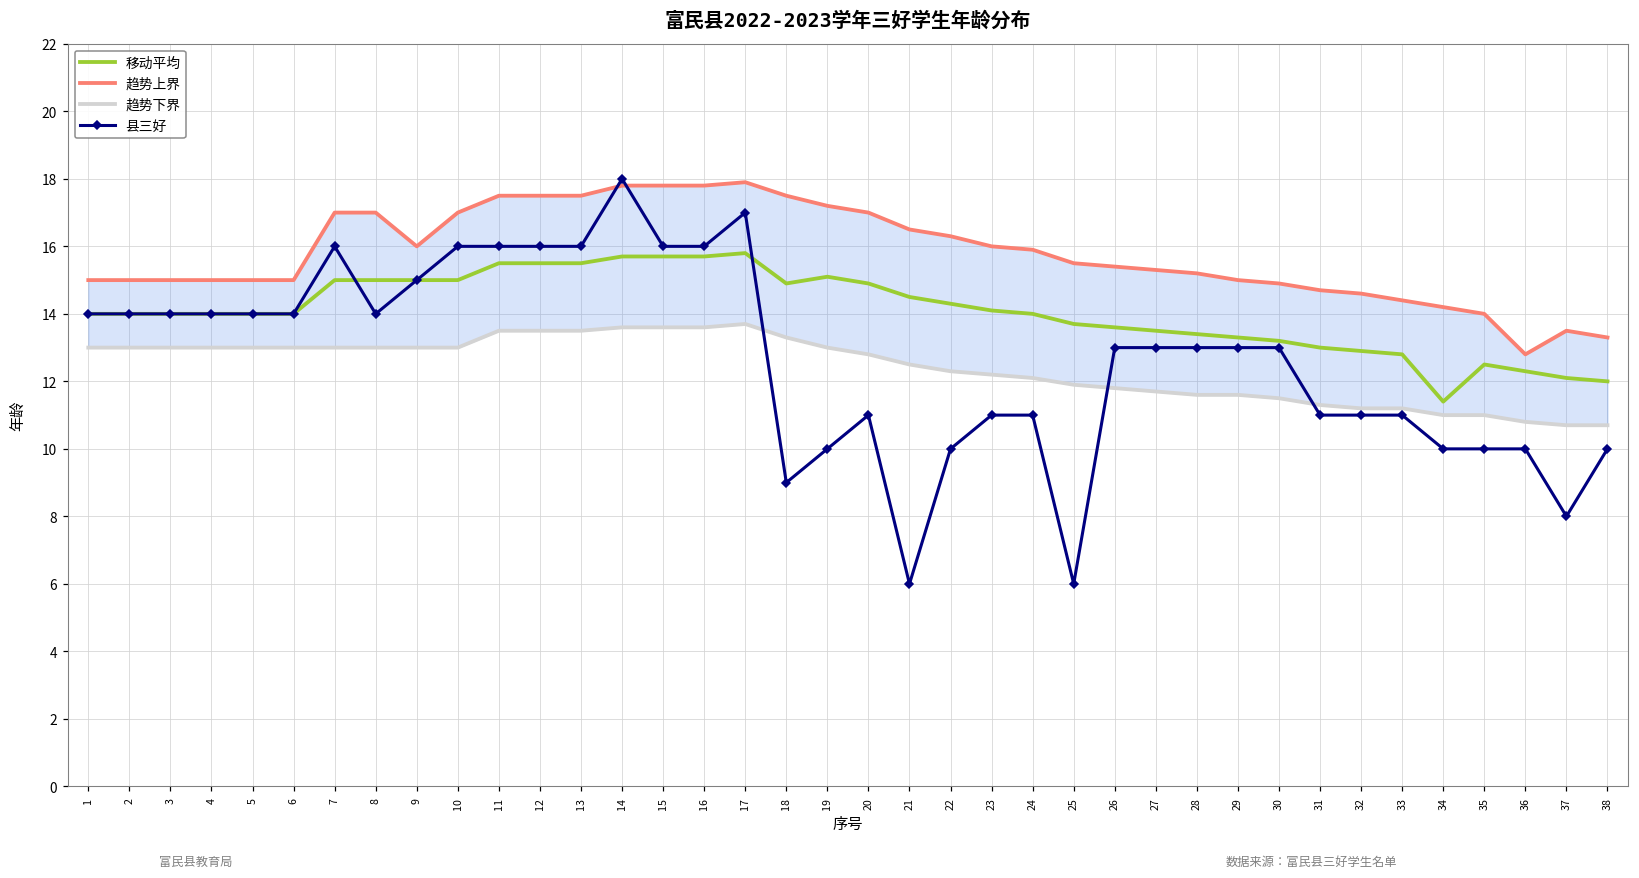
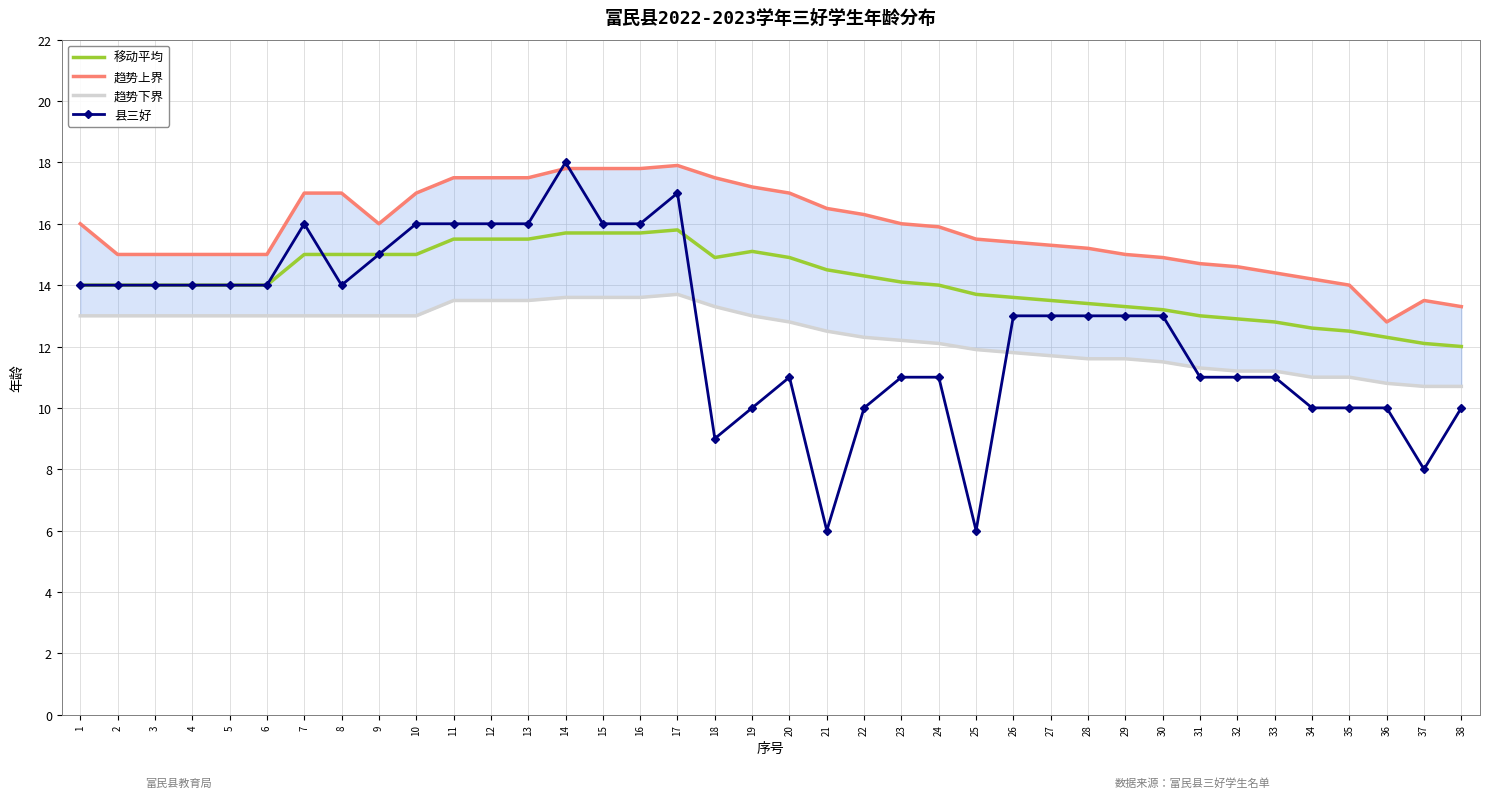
趋势上界, 1: 15 -> 16
移动平均, 34: 11.4 -> 12.6
